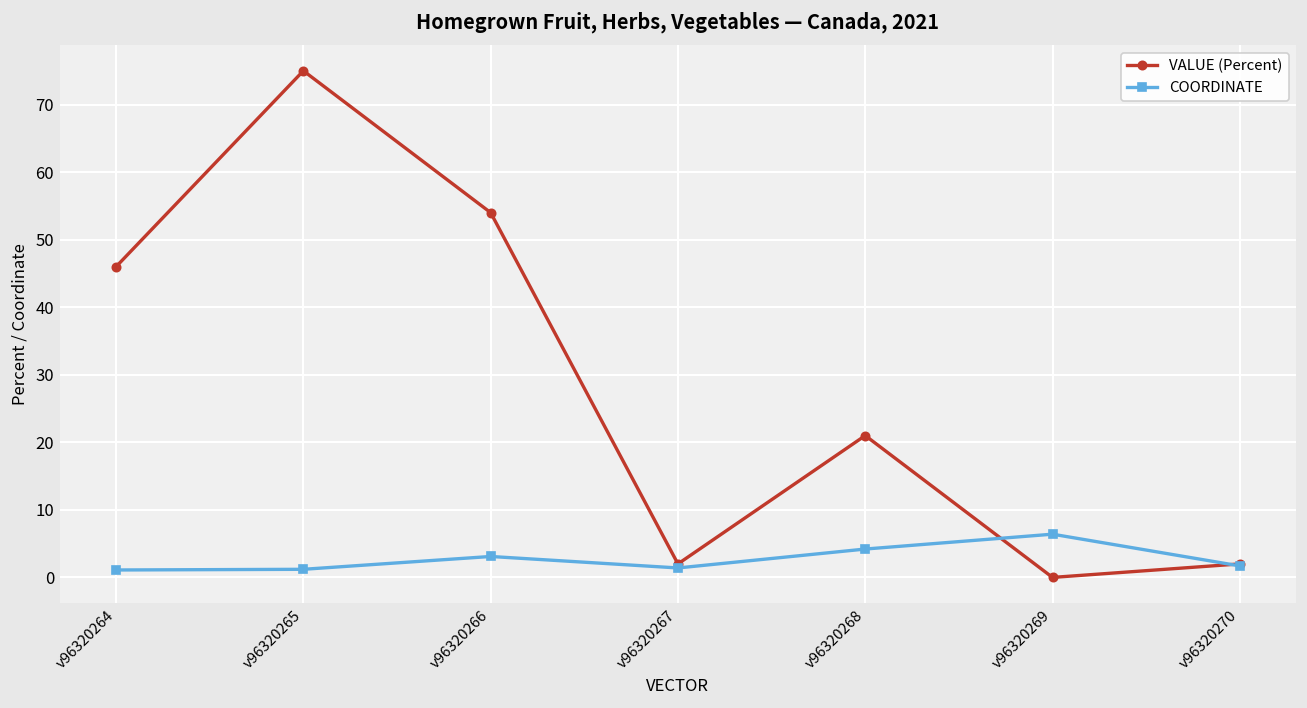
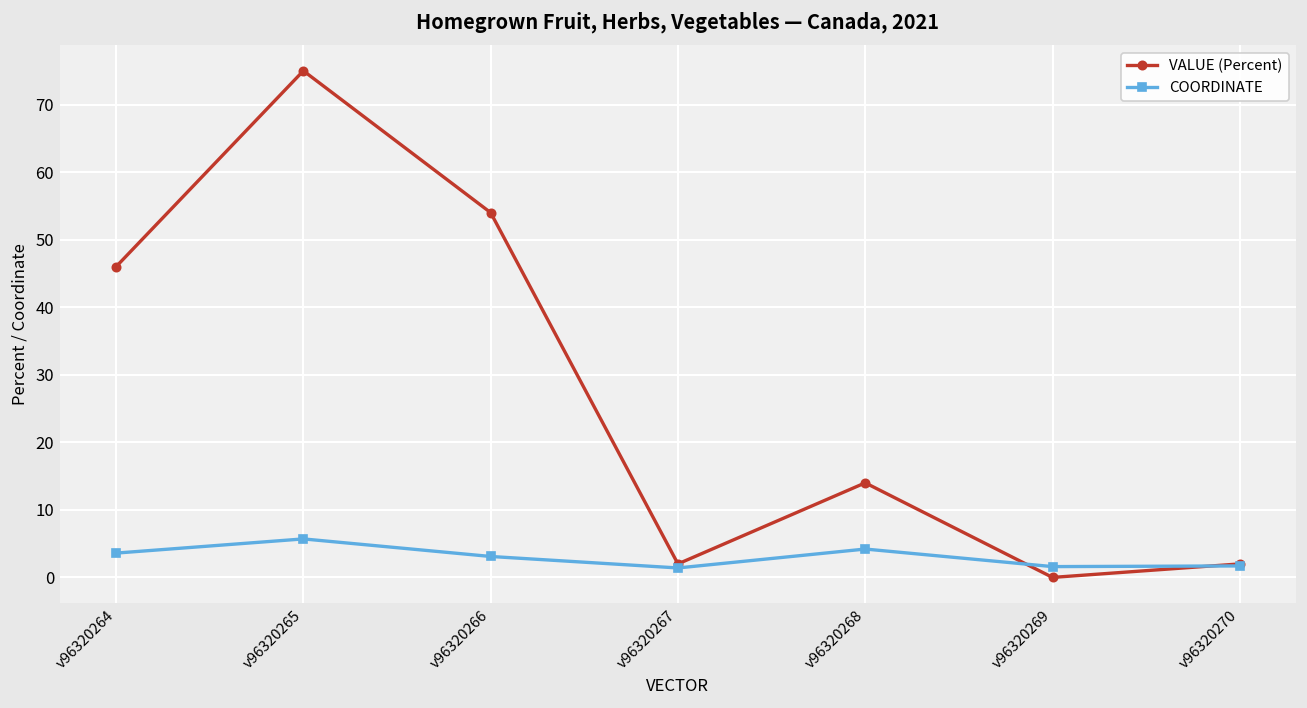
COORDINATE, v96320264: 1 -> 4
COORDINATE, v96320265: 1 -> 6
VALUE (Percent), v96320268: 21 -> 14
COORDINATE, v96320269: 6 -> 2
